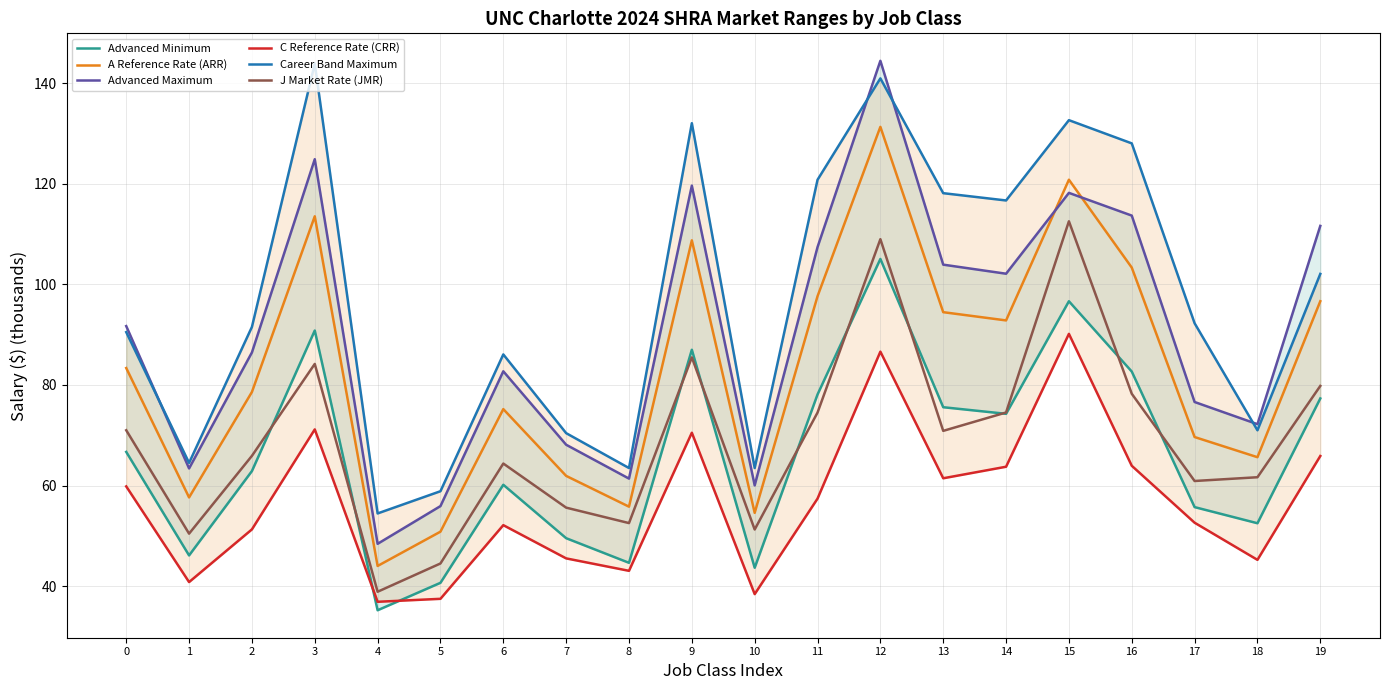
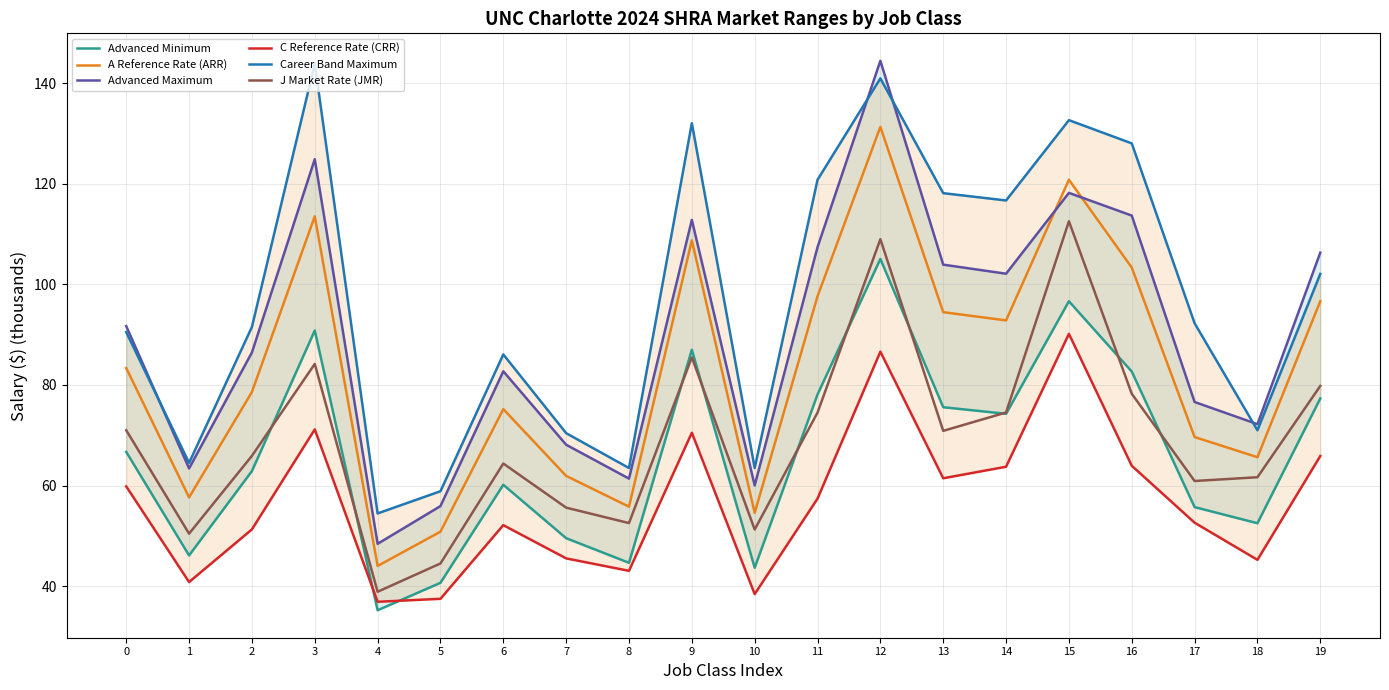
Advanced Maximum, 9: 120 -> 113
Advanced Maximum, 19: 112 -> 106
